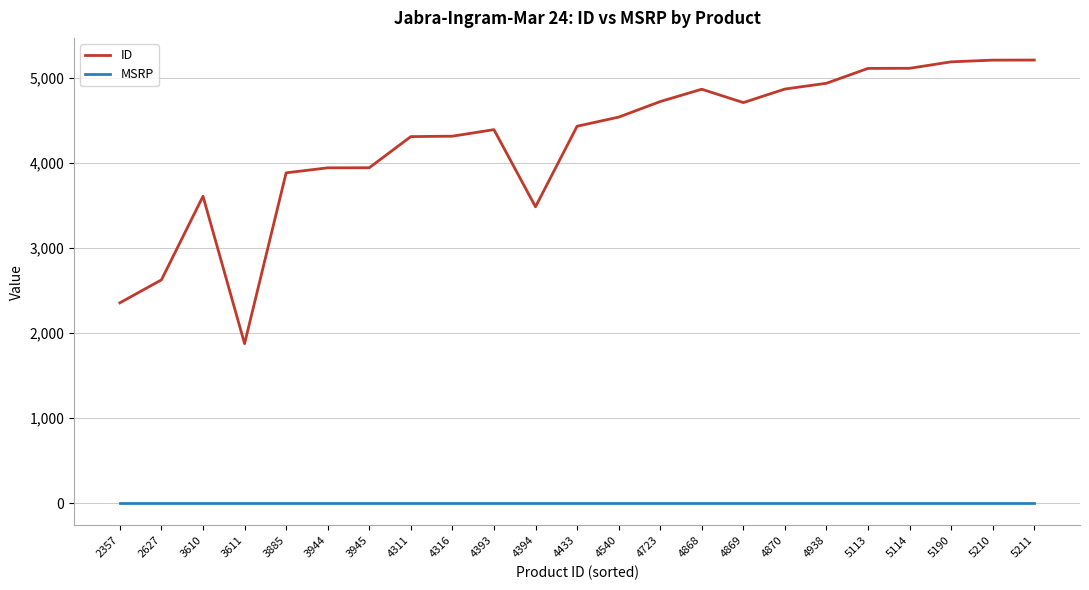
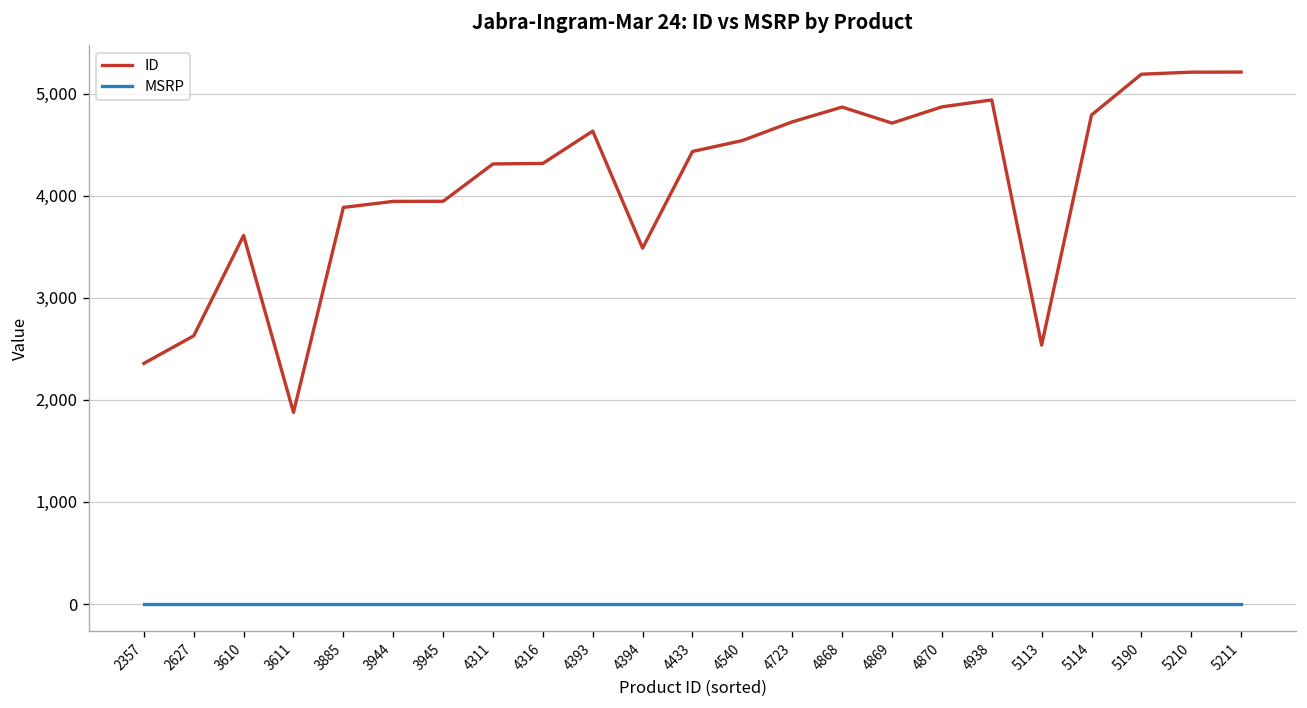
ID, 4393: 4,400 -> 4,600
ID, 5113: 5,100 -> 2,500
ID, 5114: 5,100 -> 4,800
